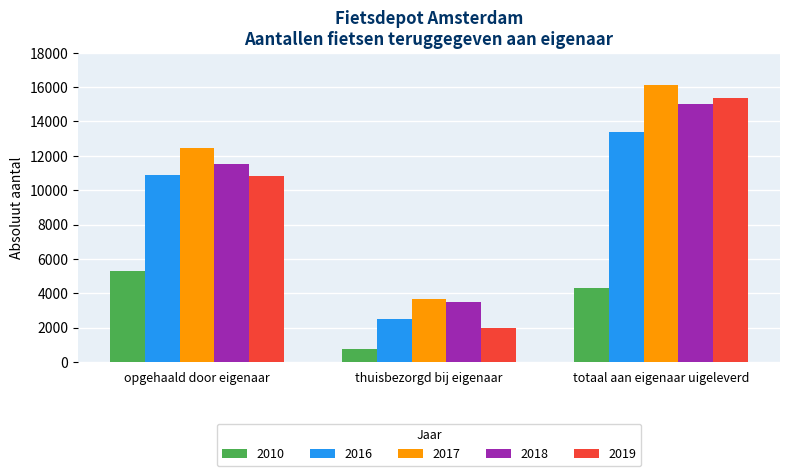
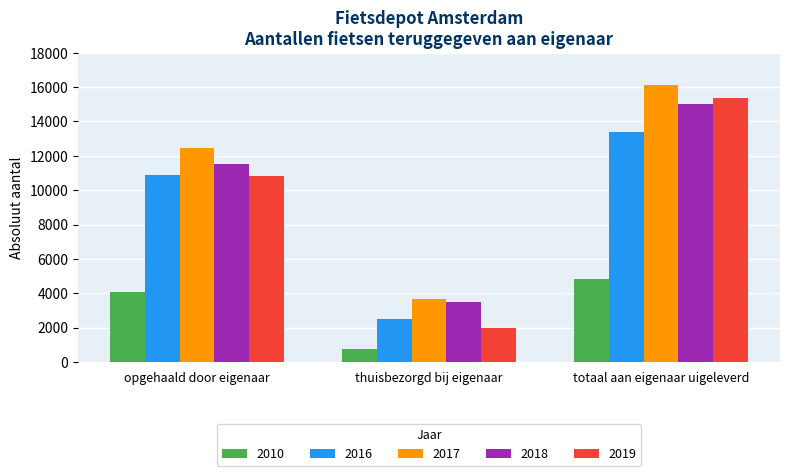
2010, opgehaald door eigenaar: 5300 -> 4100
2010, totaal aan eigenaar uigeleverd: 4300 -> 4800
